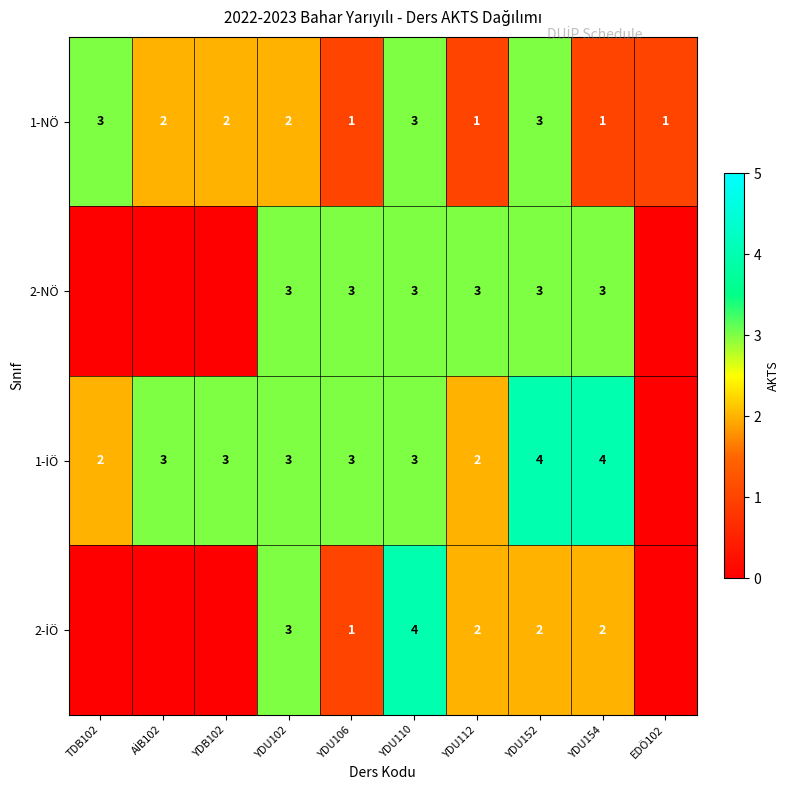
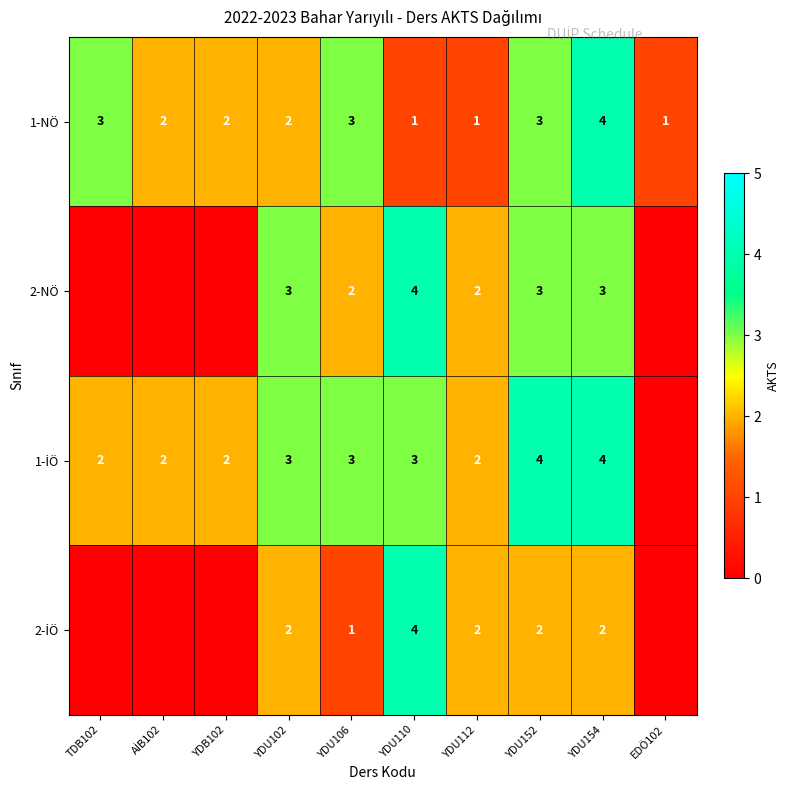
1-NÖ, YDU106: 1 -> 3
1-NÖ, YDU110: 3 -> 1
1-NÖ, YDU154: 1 -> 4
2-NÖ, YDU106: 3 -> 2
2-NÖ, YDU110: 3 -> 4
2-NÖ, YDU112: 3 -> 2
1-İÖ, AİB102: 3 -> 2
1-İÖ, YDB102: 3 -> 2
2-İÖ, YDU102: 3 -> 2
